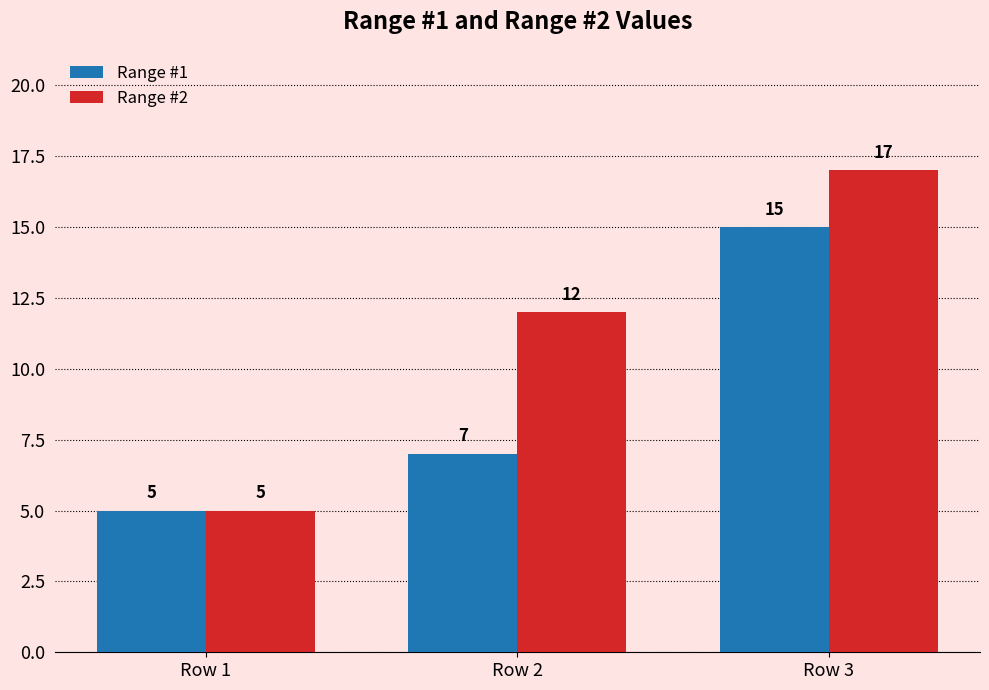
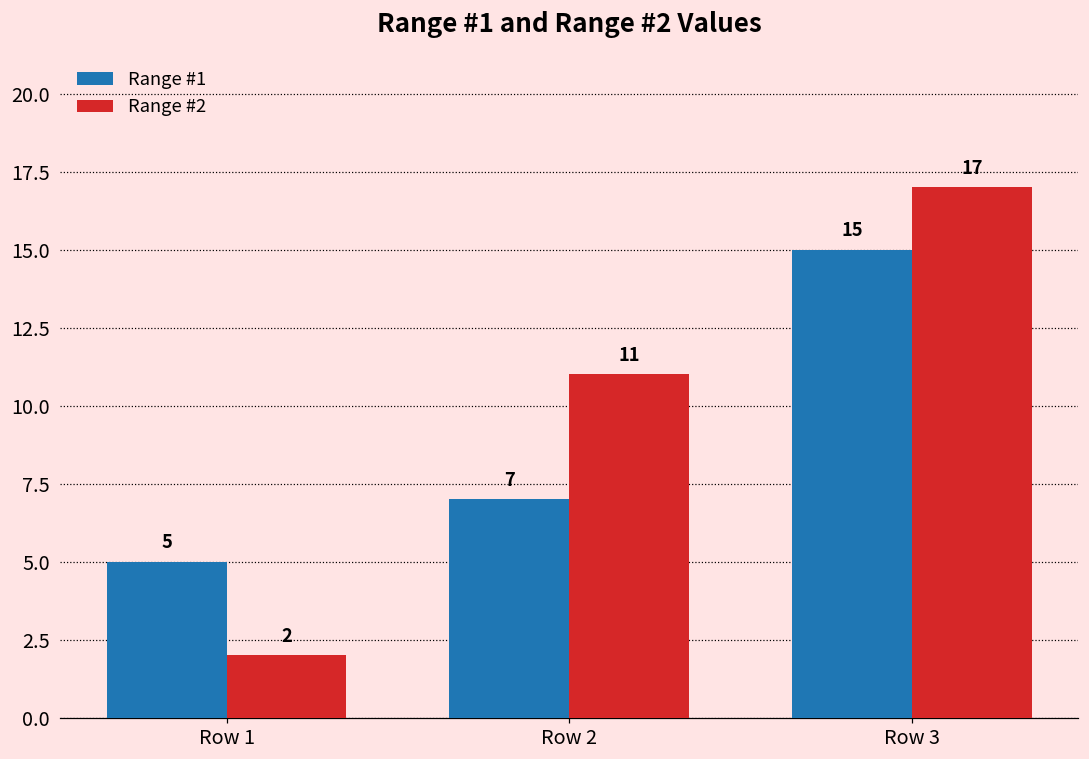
Range #2, Row 1: 5 -> 2
Range #2, Row 2: 12 -> 11
